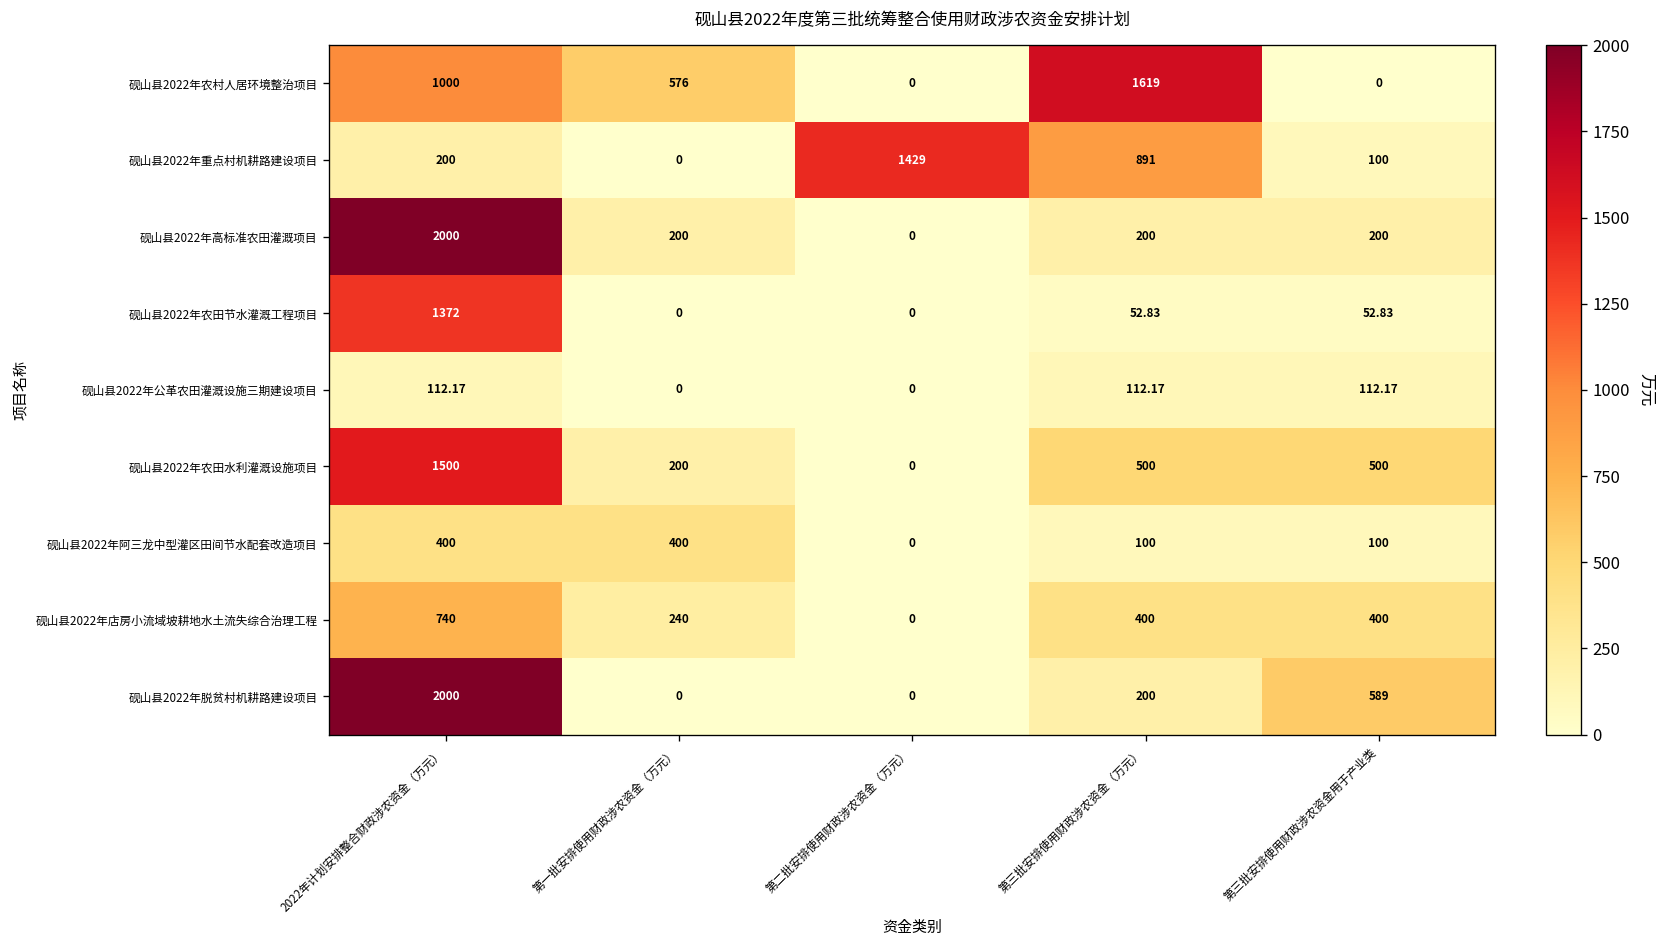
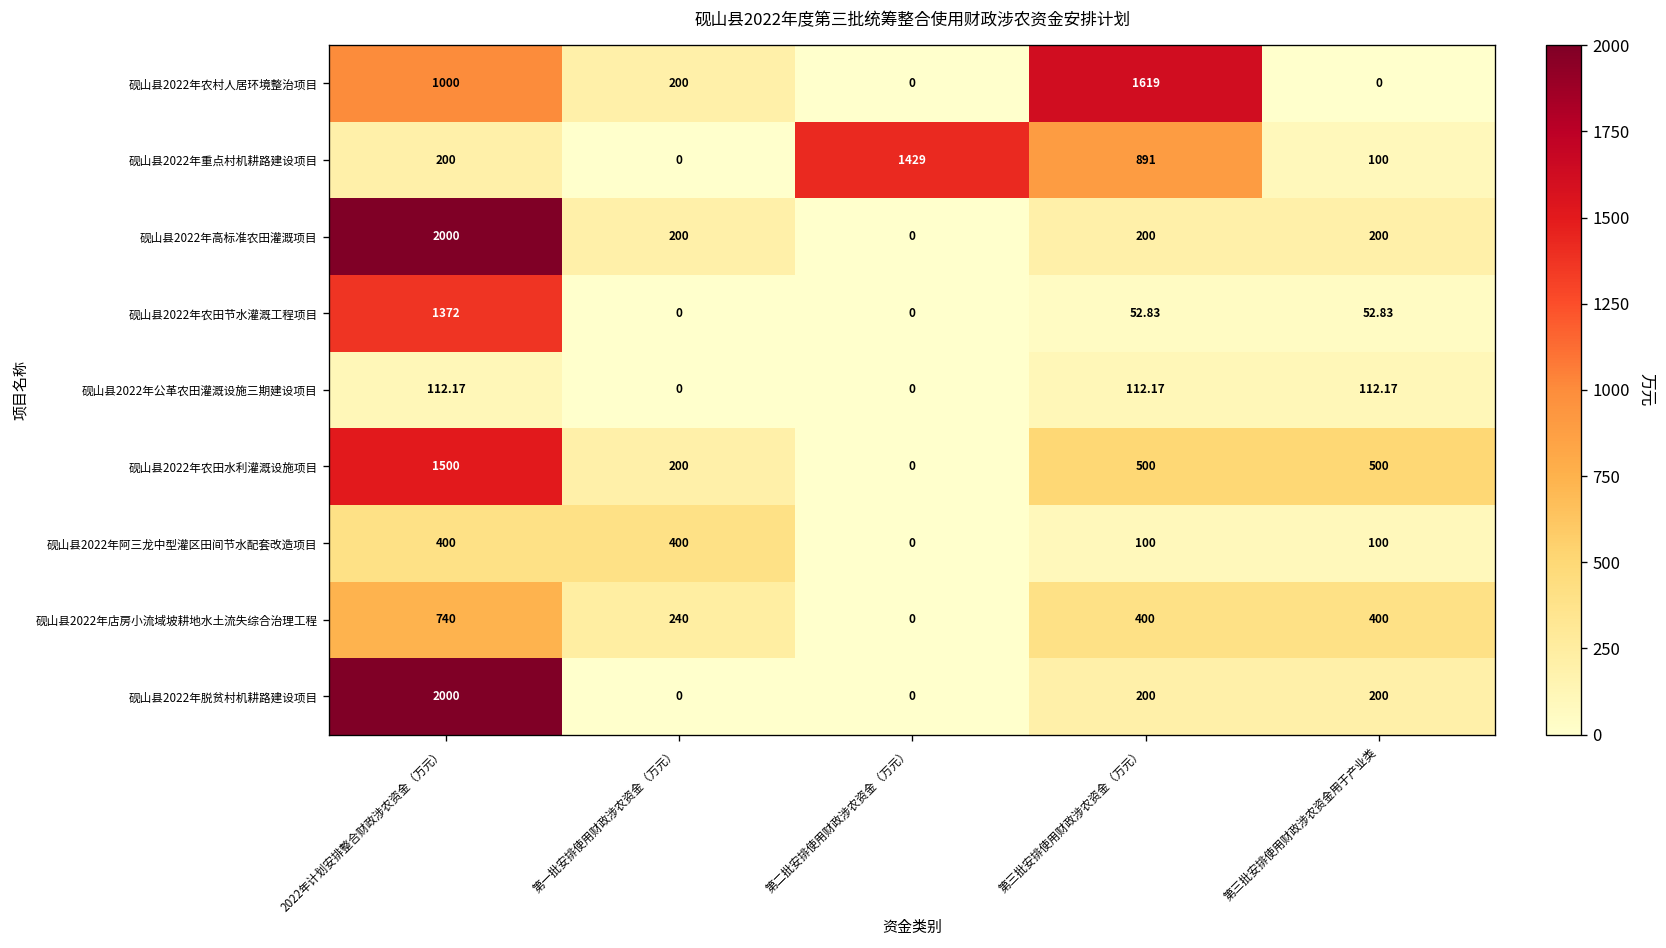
砚山县2022年农村人居环境整治项目, 第一批安排使用财政涉农资金（万元）: 576 -> 200
砚山县2022年脱贫村机耕路建设项目, 第三批安排使用财政涉农资金用于产业类: 589 -> 200
